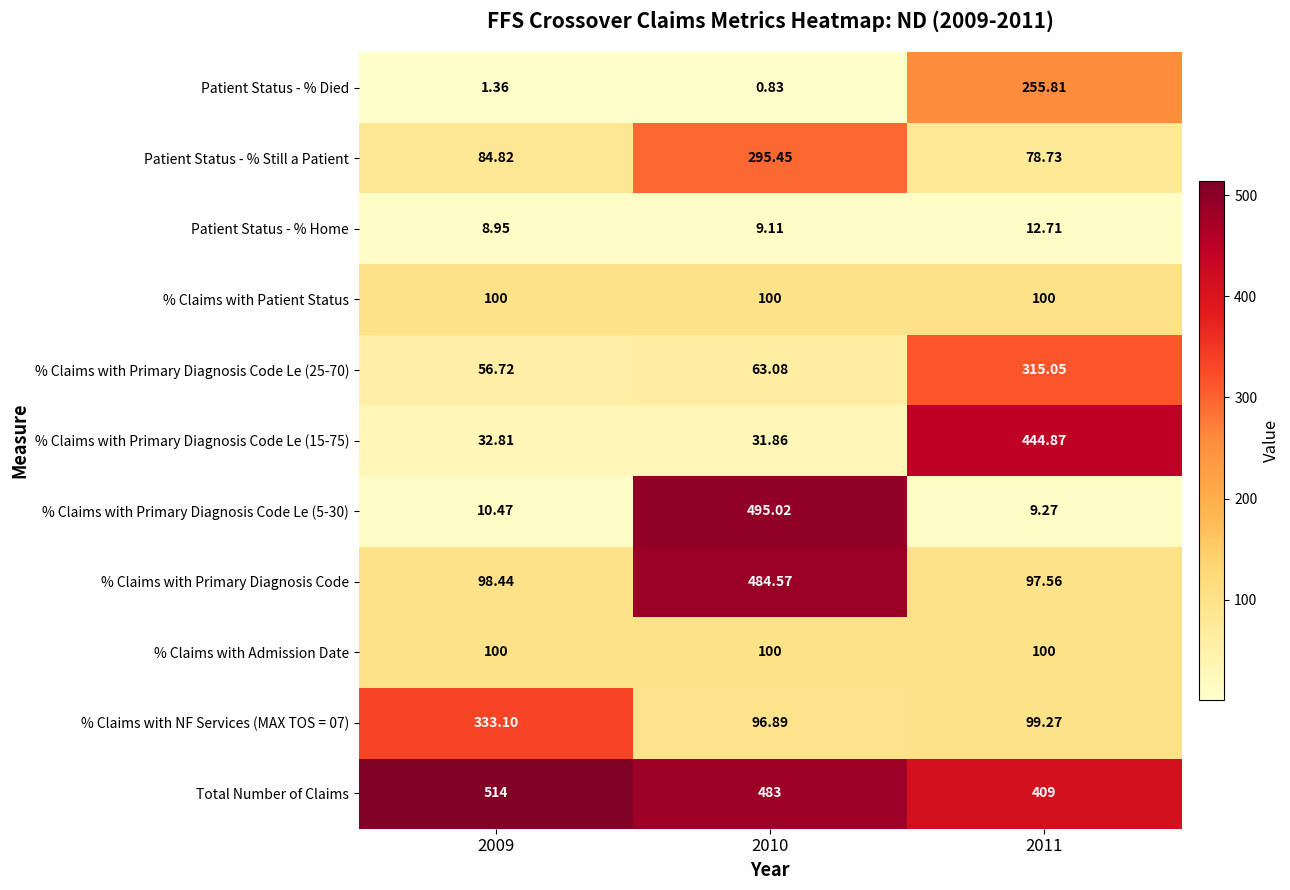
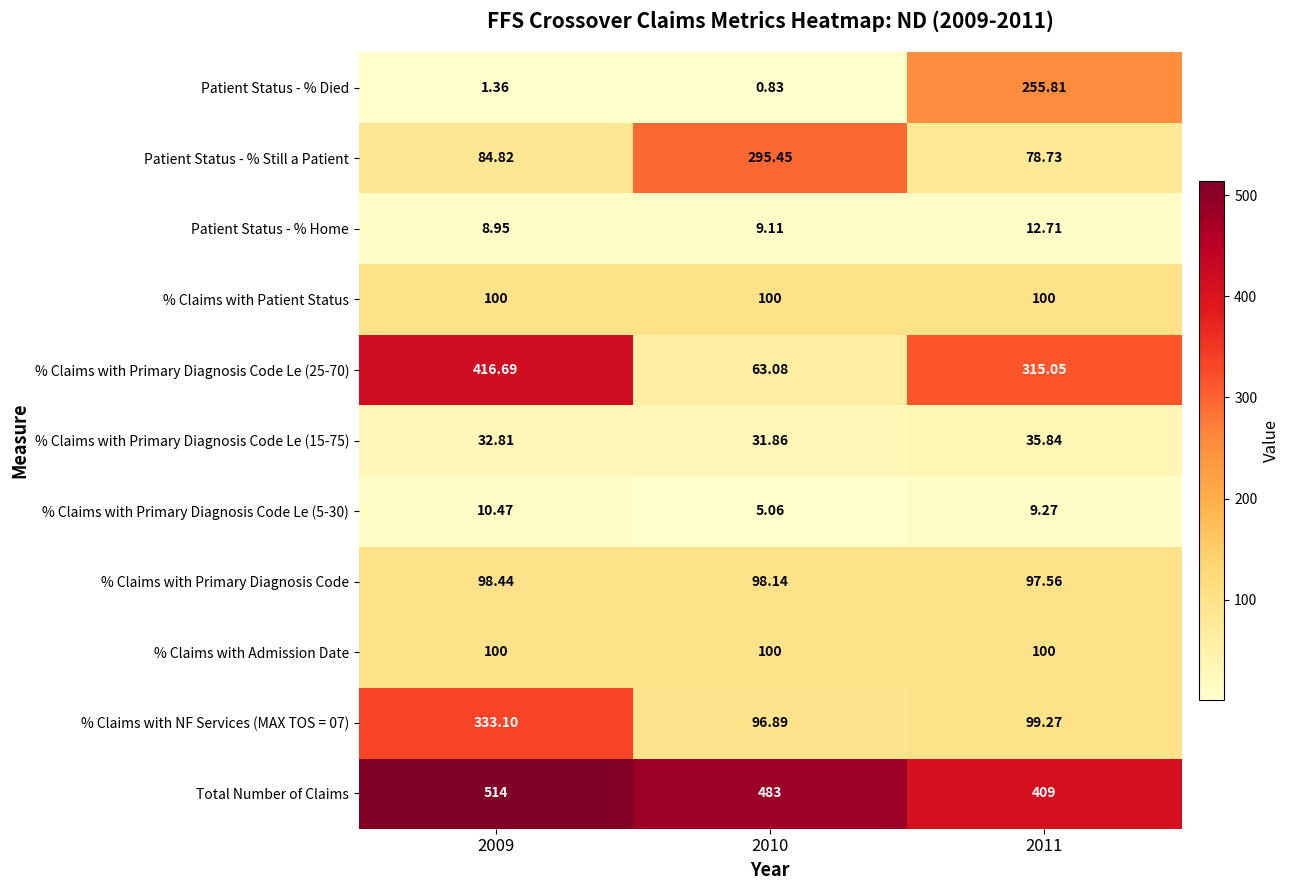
% Claims with Primary Diagnosis Code Le (25-70), 2009: 56.72 -> 416.69
% Claims with Primary Diagnosis Code Le (15-75), 2011: 444.87 -> 35.84
% Claims with Primary Diagnosis Code Le (5-30), 2010: 495.02 -> 5.06
% Claims with Primary Diagnosis Code, 2010: 484.57 -> 98.14
